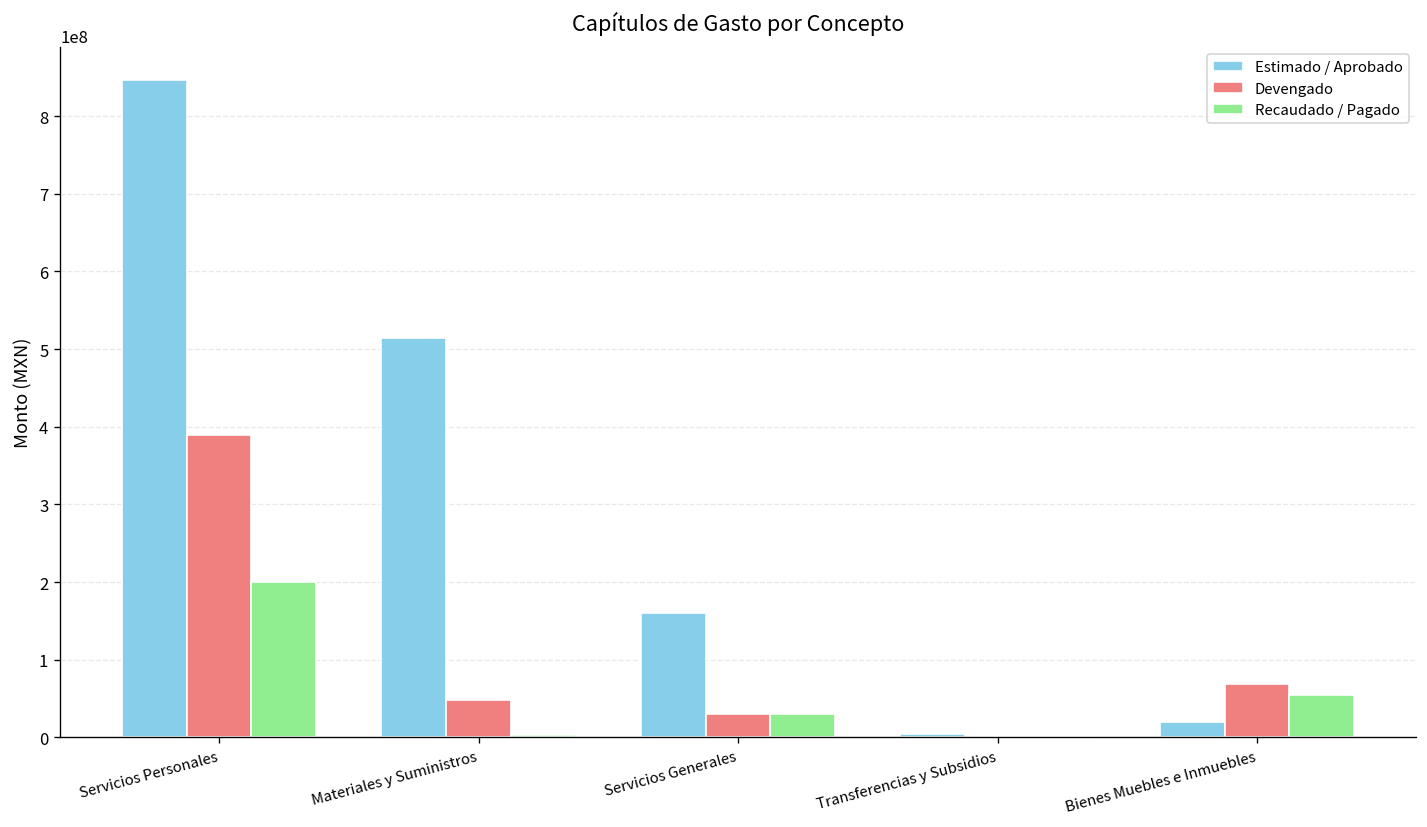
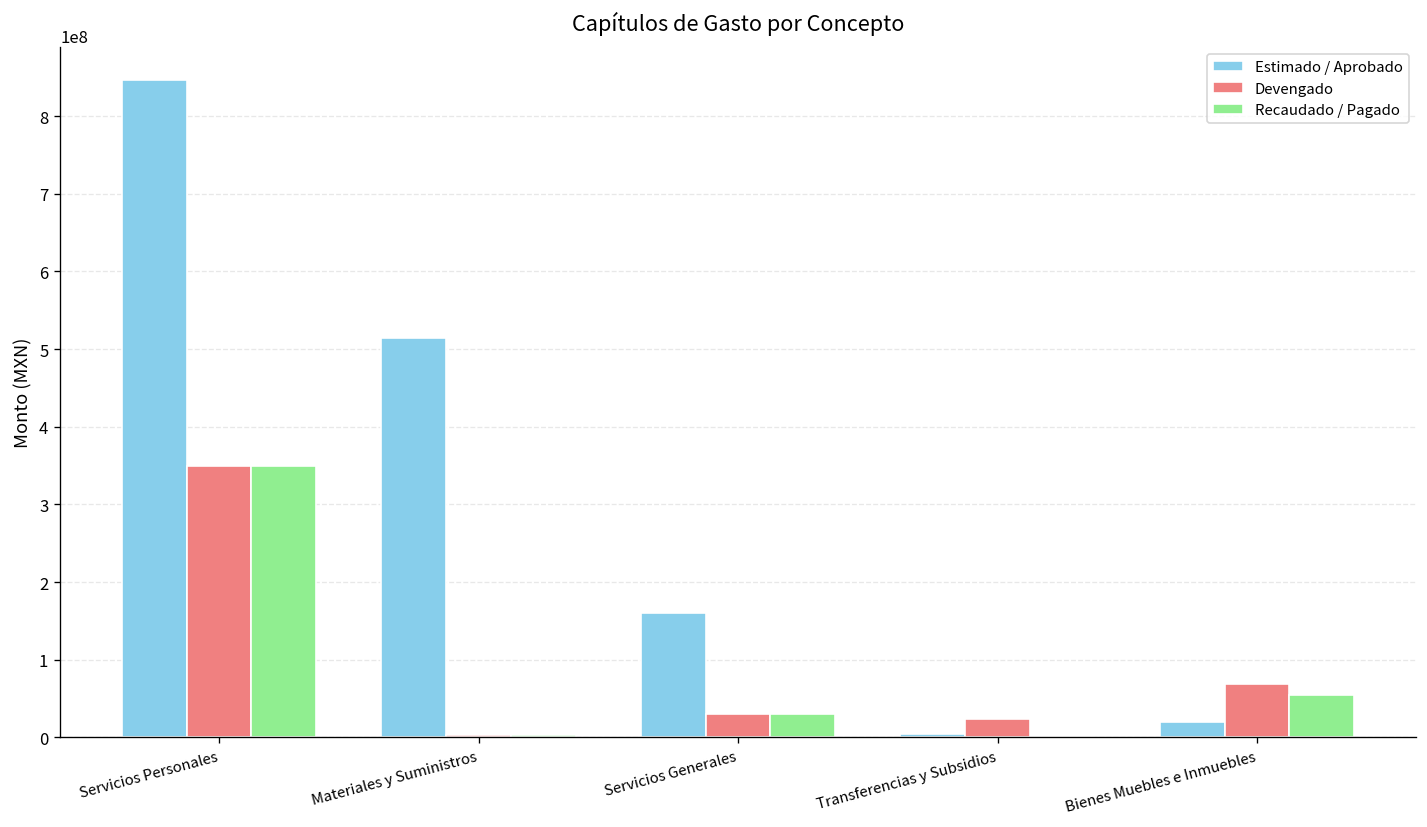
Devengado, Servicios Personales: 390000000 -> 350000000
Recaudado / Pagado, Servicios Personales: 200000000 -> 350000000
Devengado, Materiales y Suministros: 50000000 -> 0
Devengado, Transferencias y Subsidios: 0 -> 20000000
